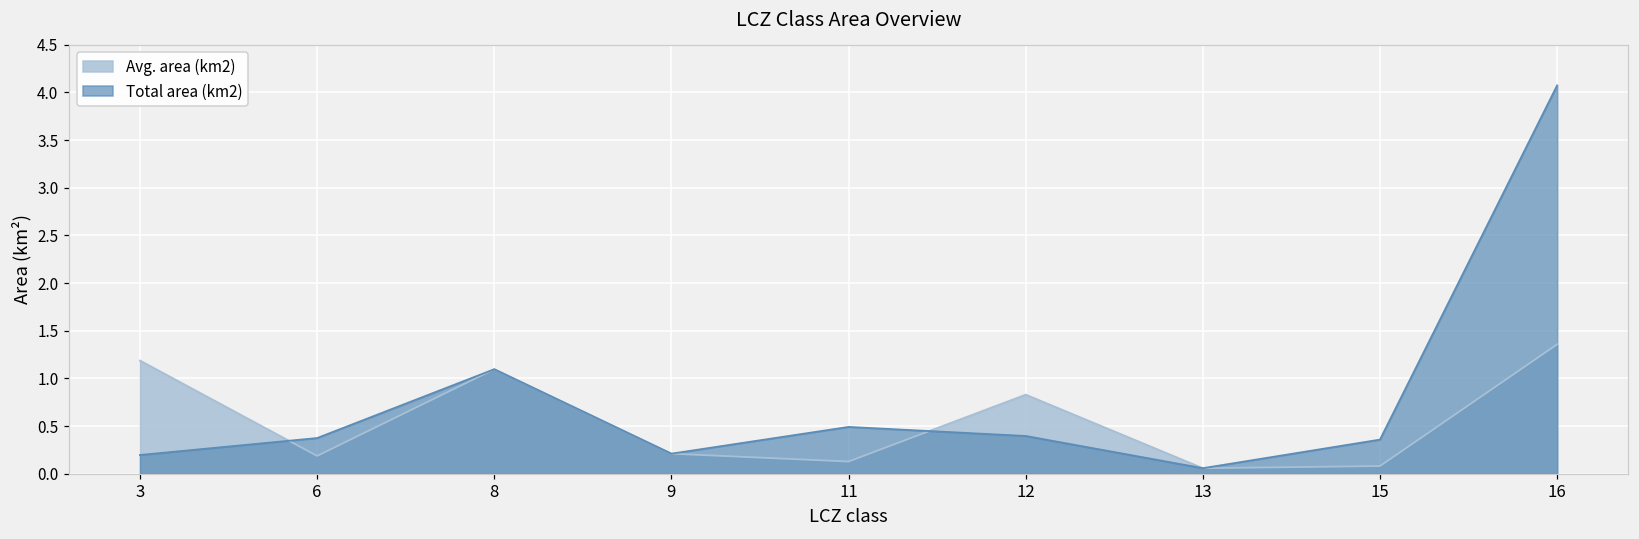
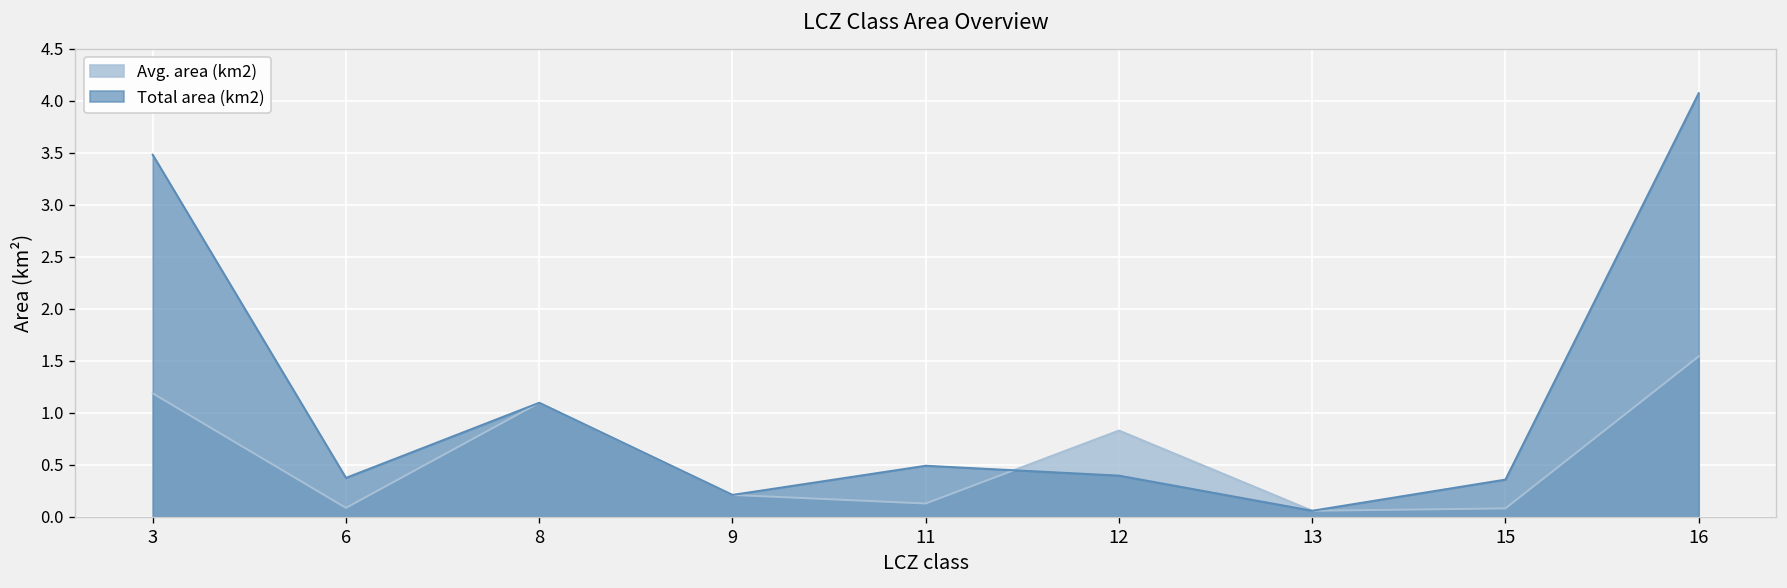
Total area (km2), 3: 0.2 -> 3.5
Avg. area (km2), 6: 0.2 -> 0.1
Avg. area (km2), 16: 1.4 -> 1.5
